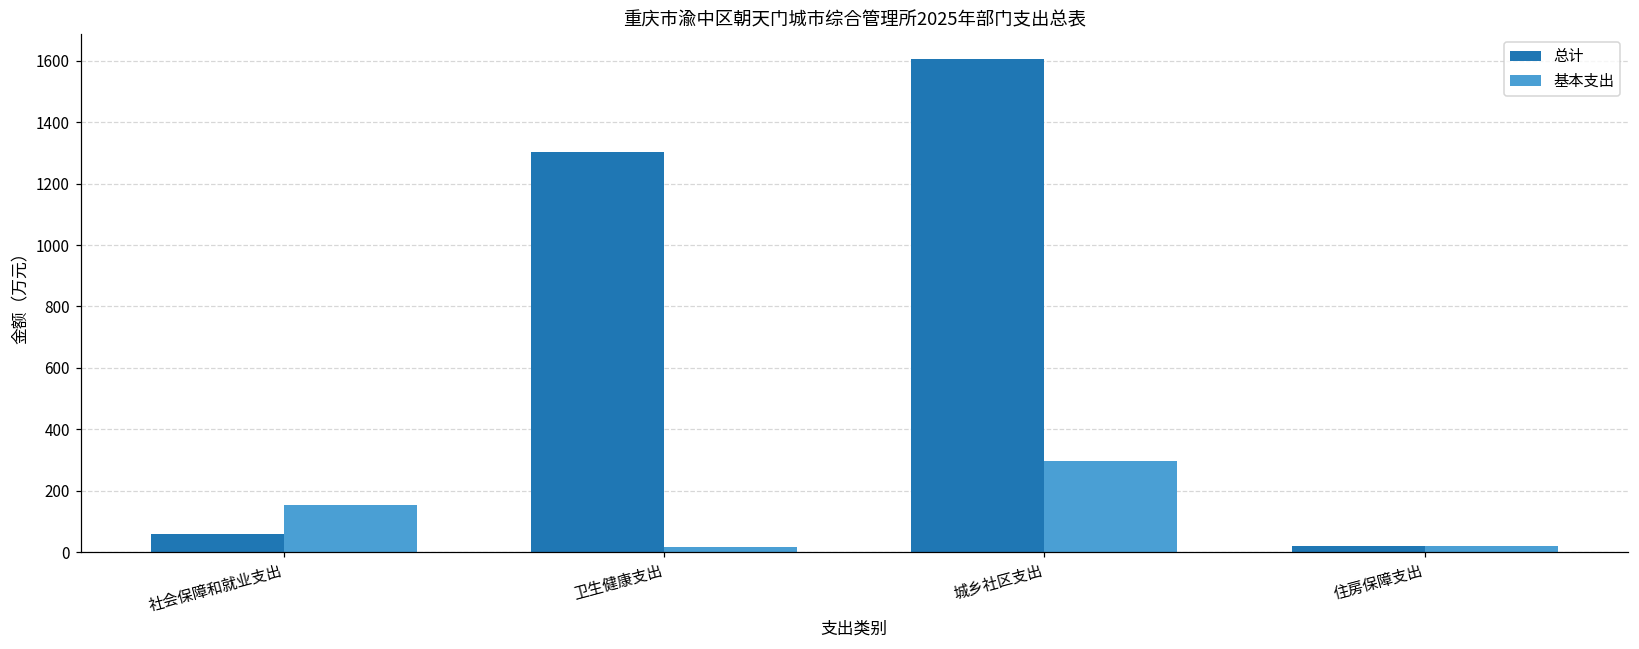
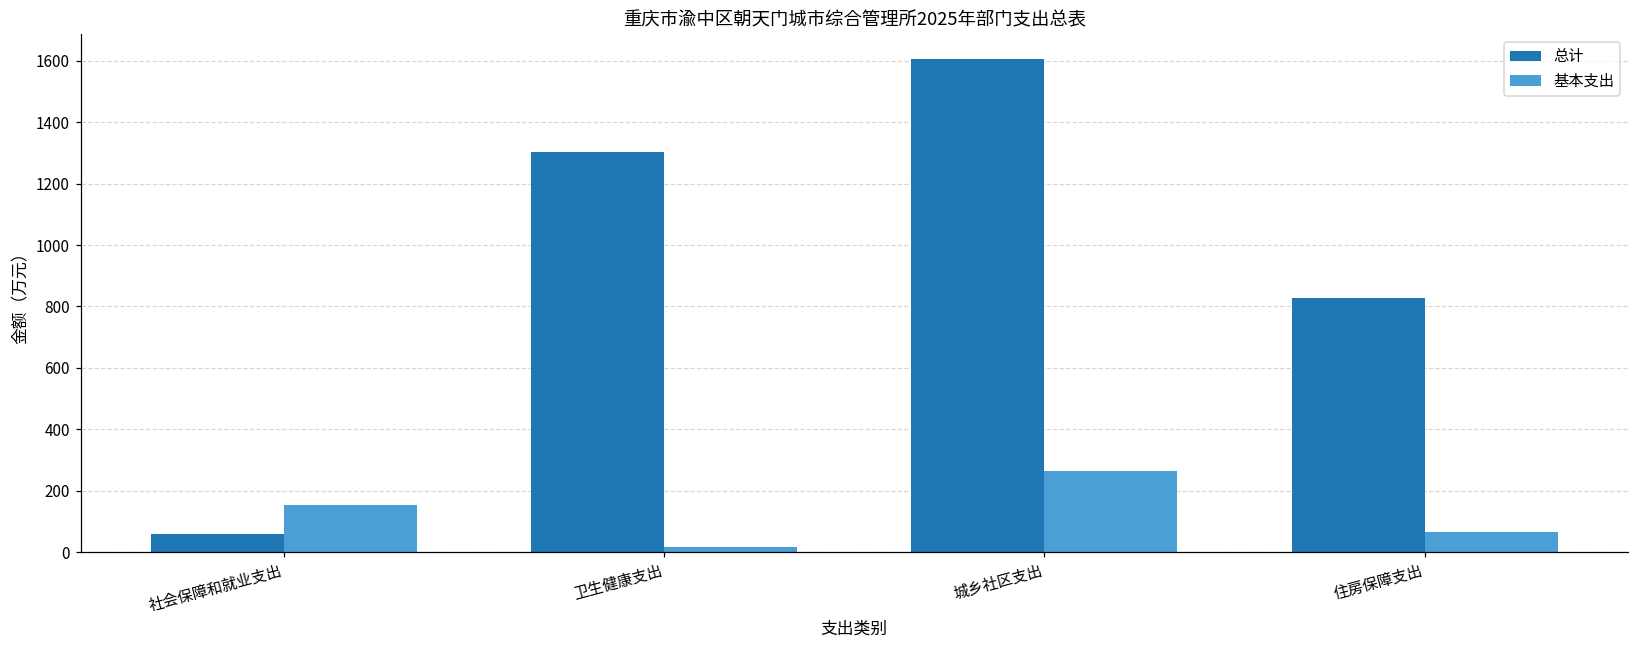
基本支出, 城乡社区支出: 300 -> 260
总计, 住房保障支出: 20 -> 830
基本支出, 住房保障支出: 20 -> 60
